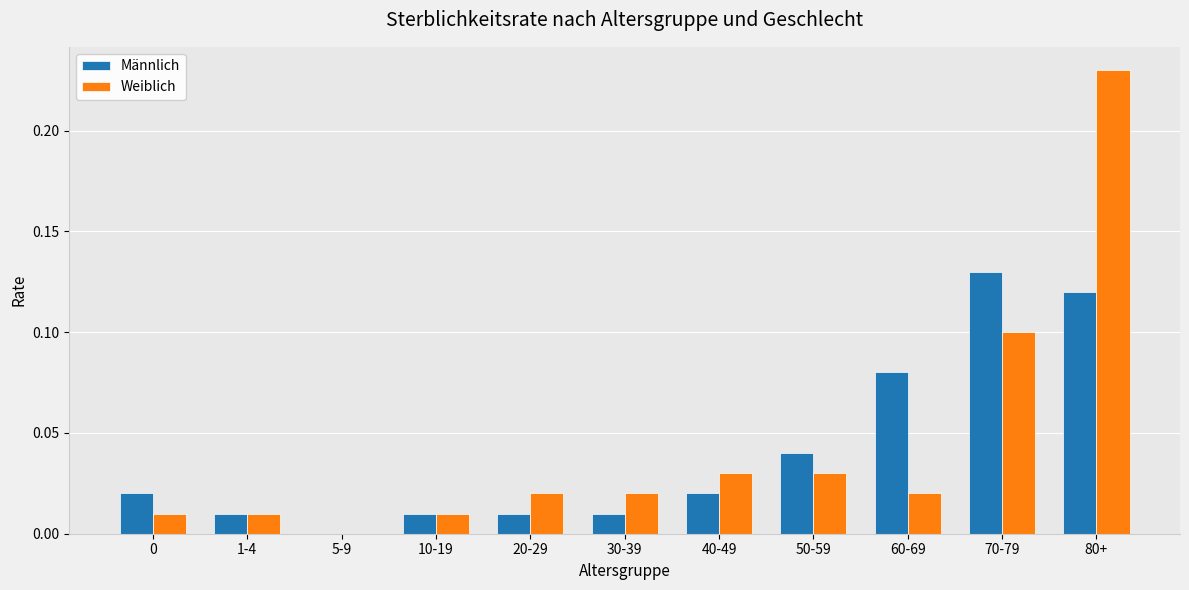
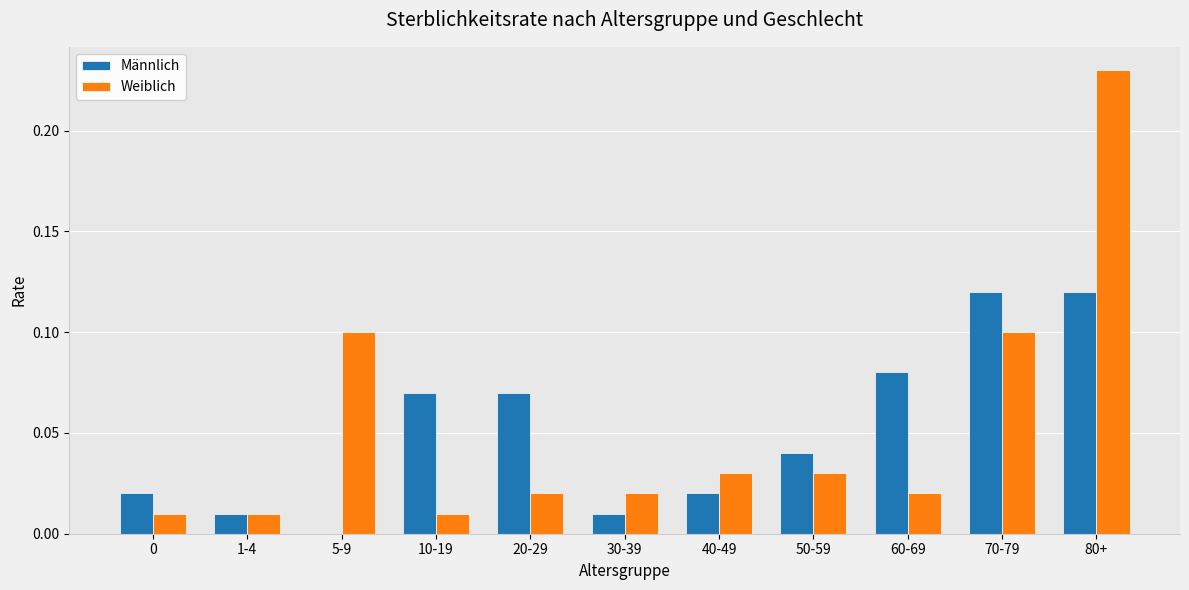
Weiblich, 5-9: 0.0 -> 0.1
Männlich, 10-19: 0.01 -> 0.07
Männlich, 20-29: 0.01 -> 0.07
Männlich, 70-79: 0.13 -> 0.12
